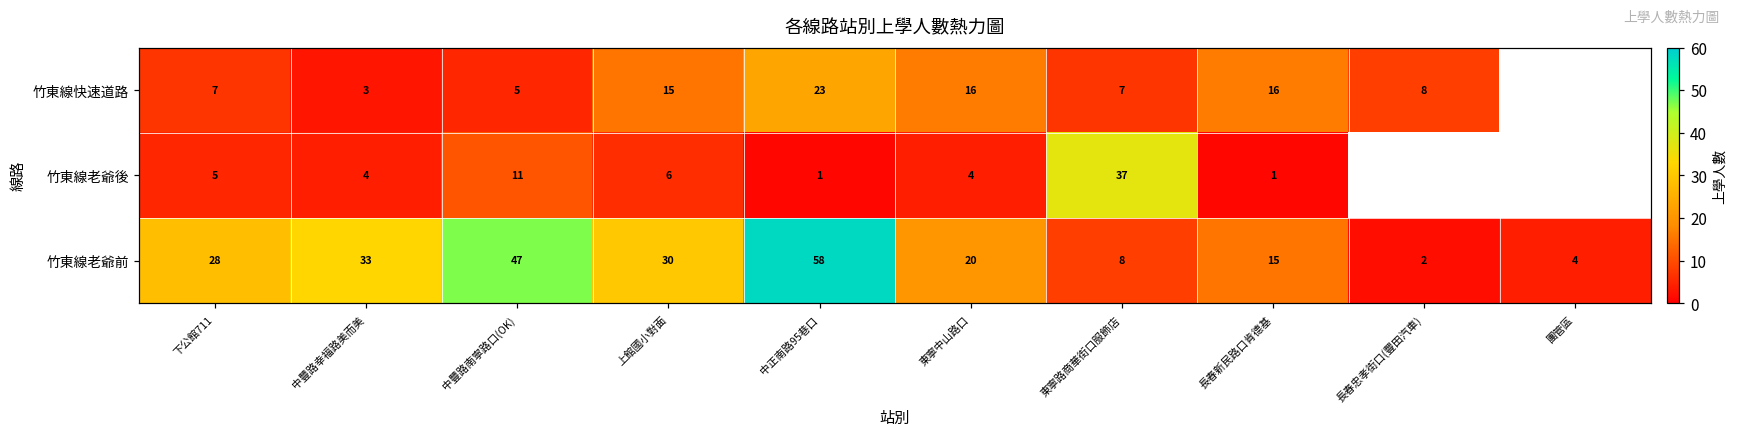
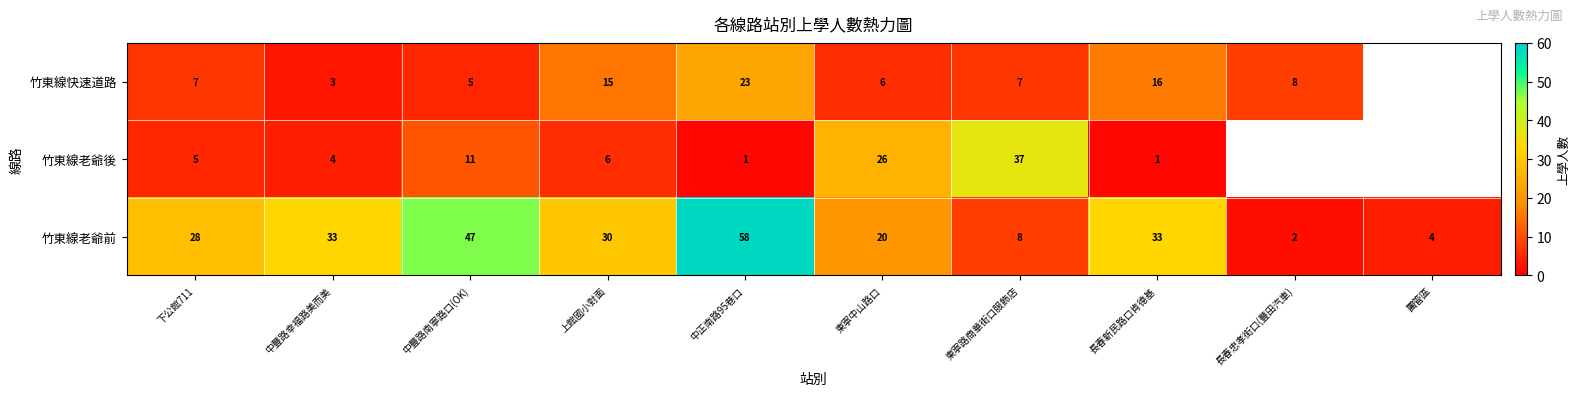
竹東線快速道路, 東寧中山路口: 16 -> 6
竹東線老爺後, 東寧中山路口: 4 -> 26
竹東線老爺前, 長春新民路口肯德基: 15 -> 33
